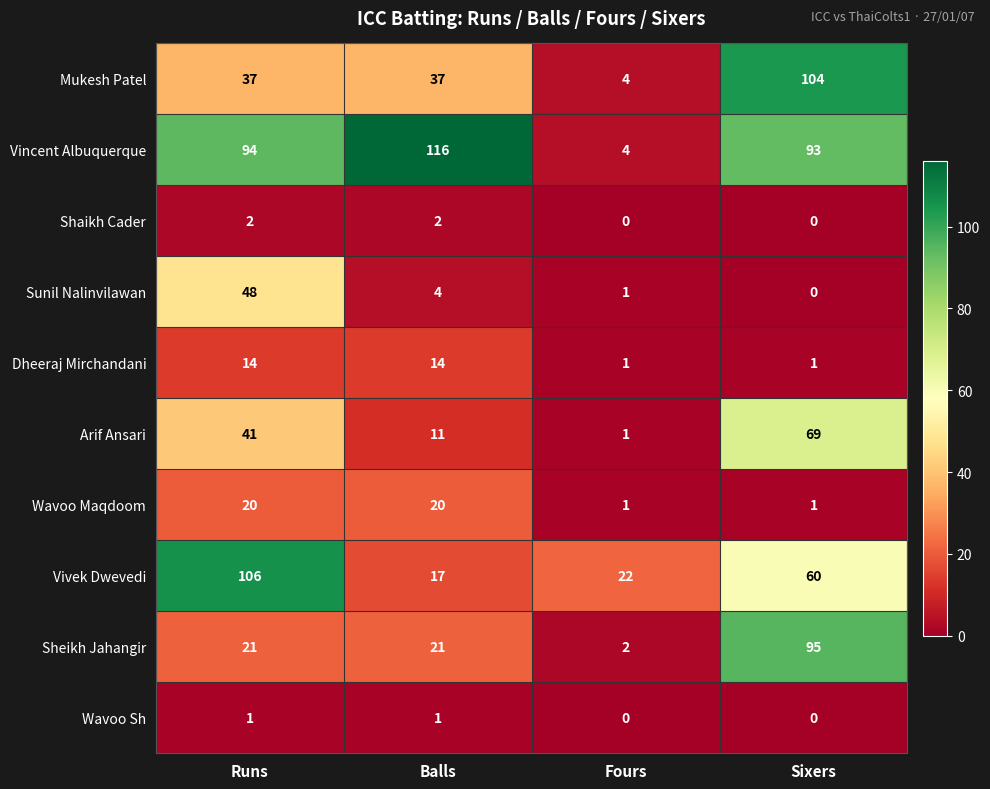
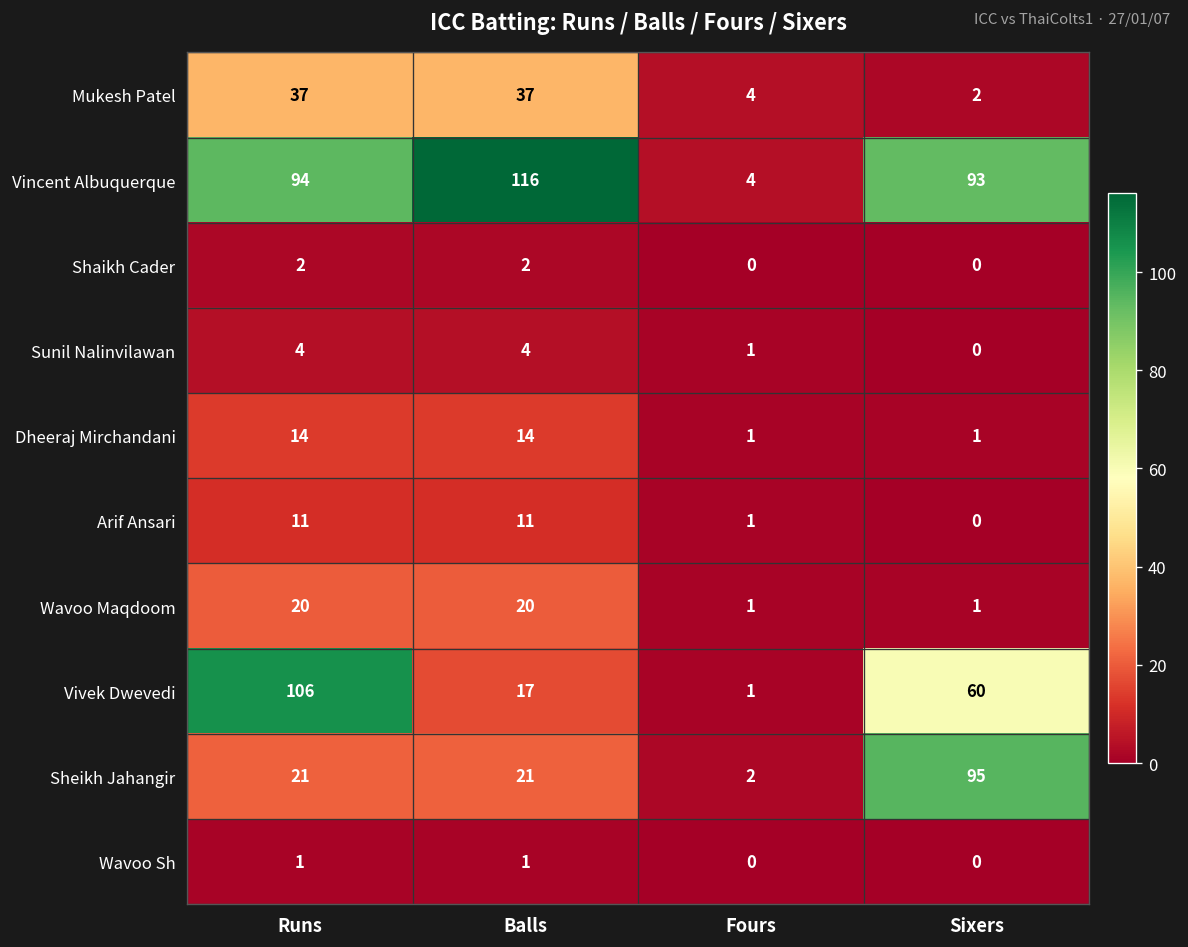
Mukesh Patel, Sixers: 104 -> 2
Sunil Nalinvilawan, Runs: 48 -> 4
Arif Ansari, Runs: 41 -> 11
Arif Ansari, Sixers: 69 -> 0
Vivek Dwevedi, Fours: 22 -> 1
